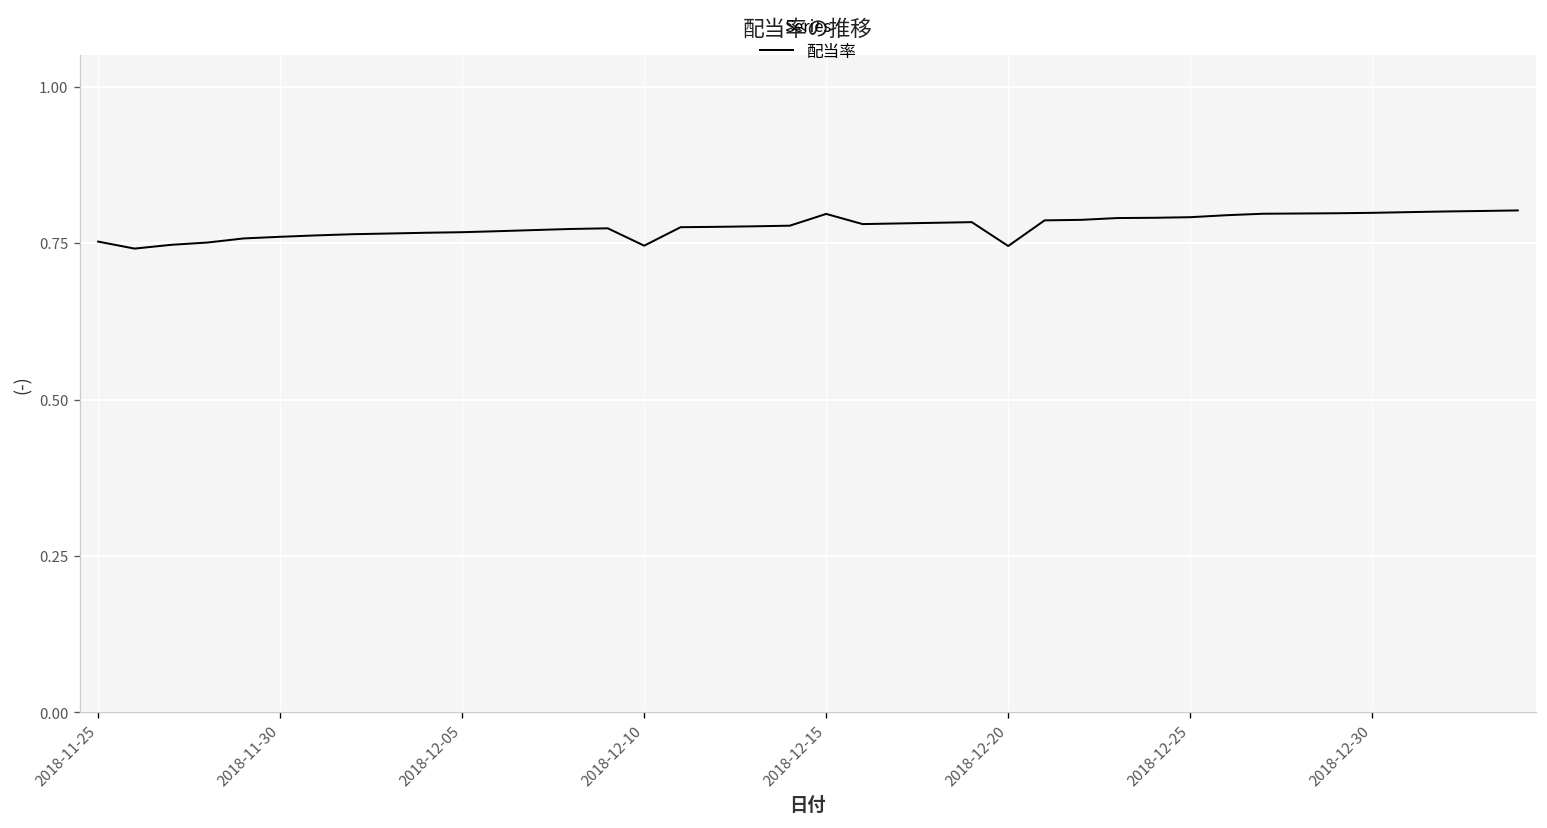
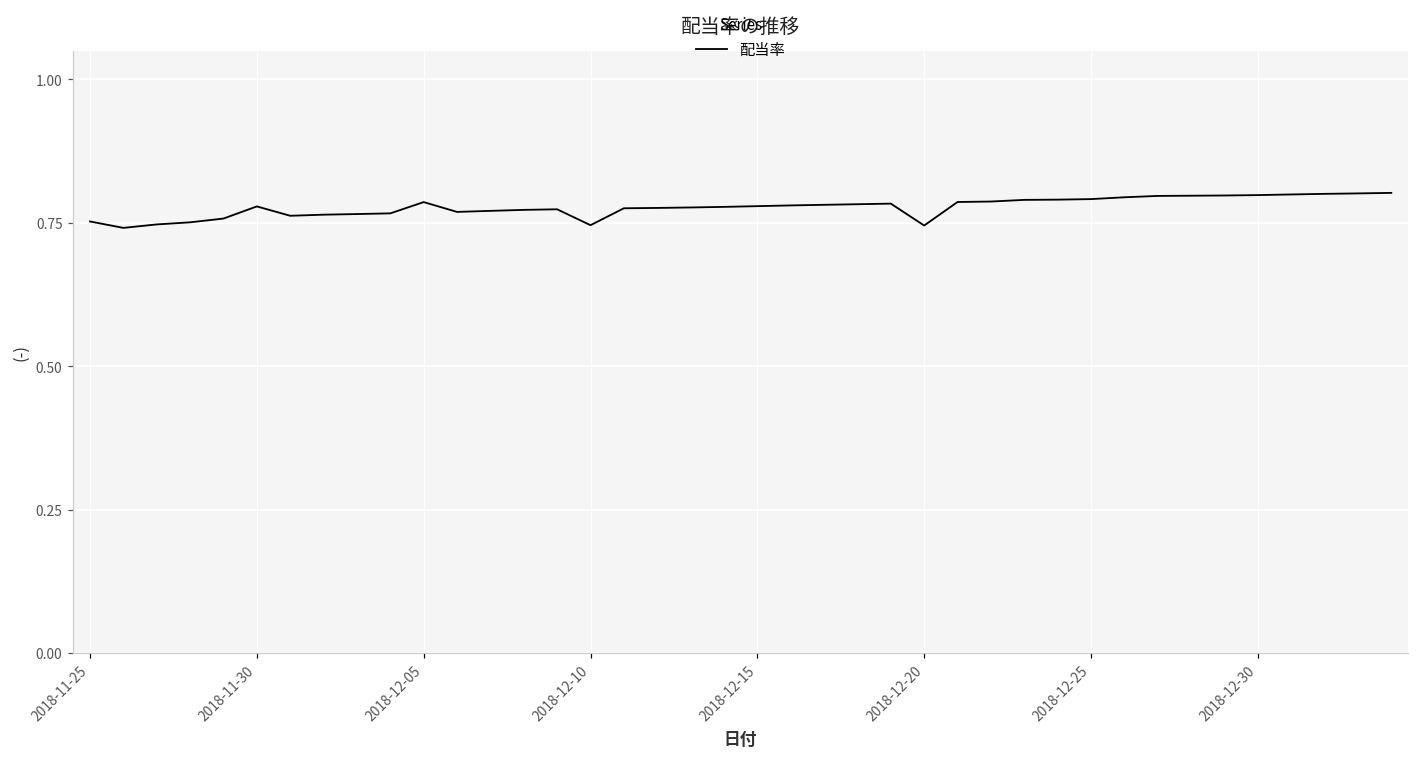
2018-11-30: 0.76 -> 0.78
2018-12-05: 0.77 -> 0.79
2018-12-15: 0.80 -> 0.78
